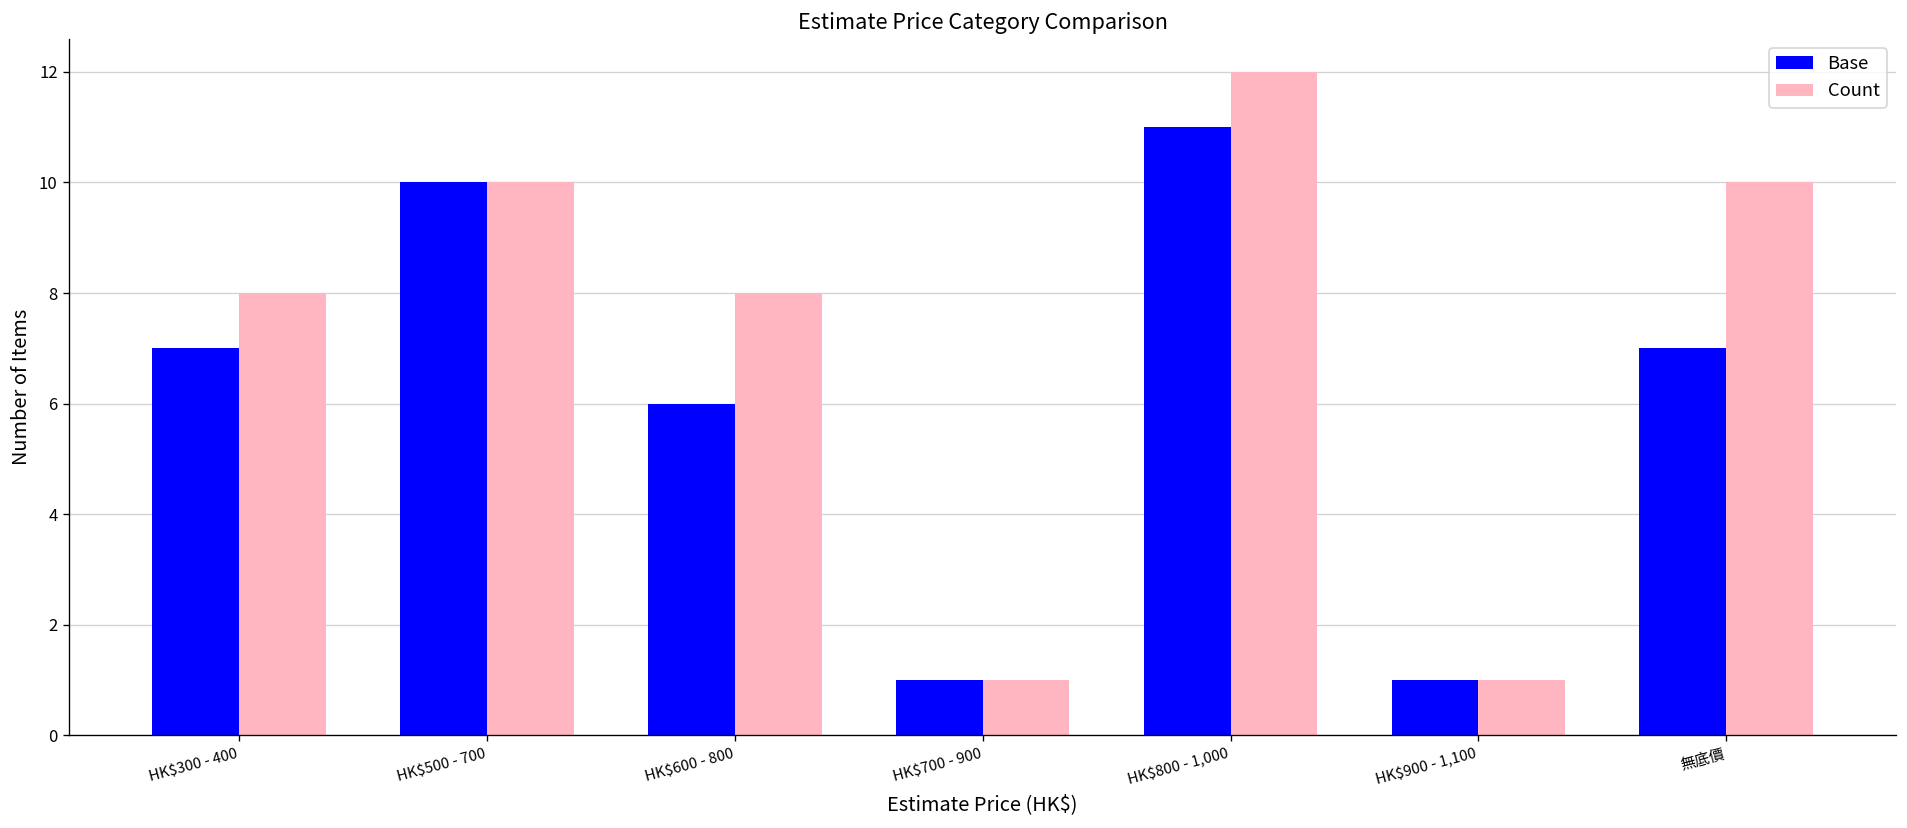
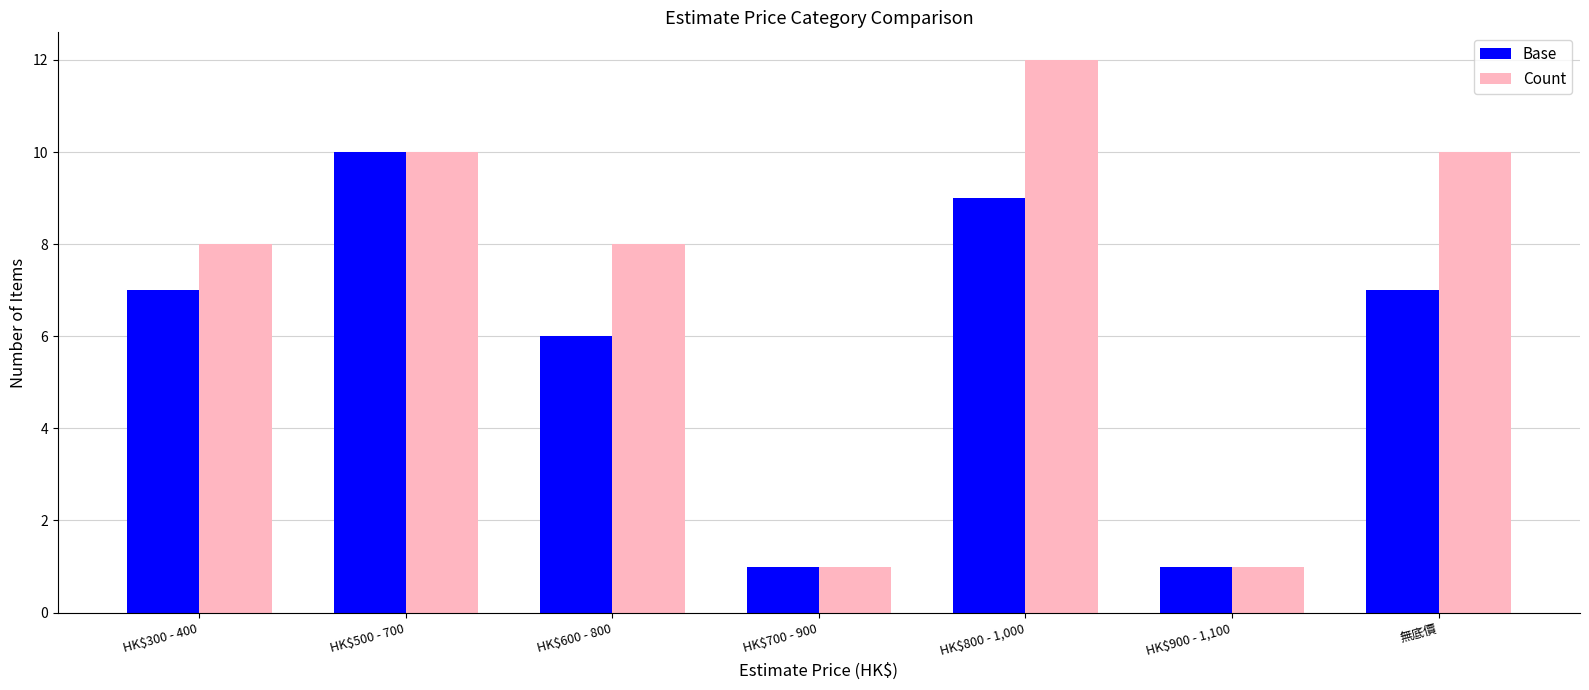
Base, HK$800 - 1,000: 11 -> 9
